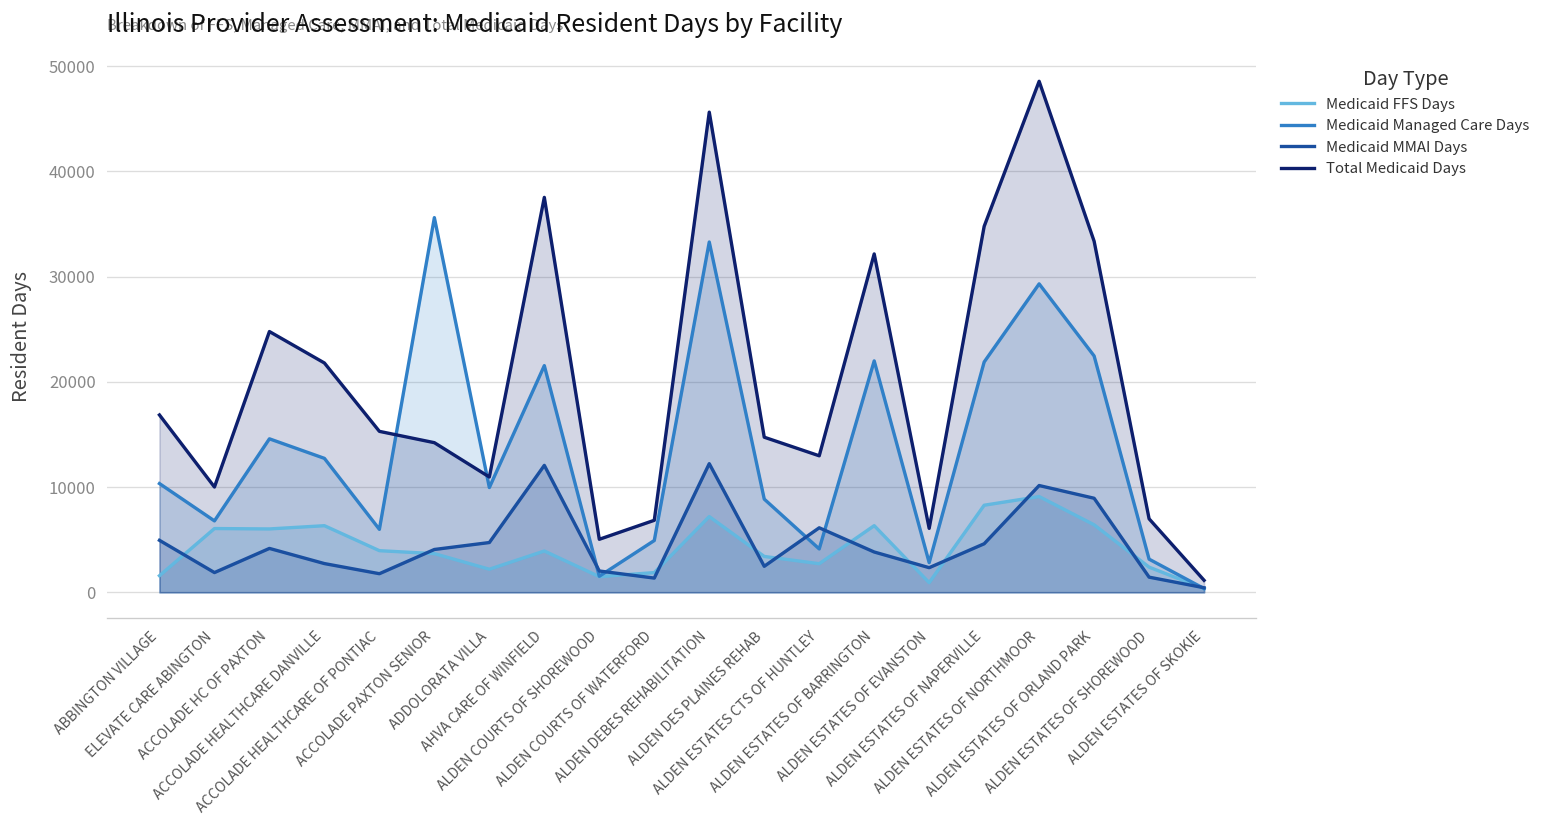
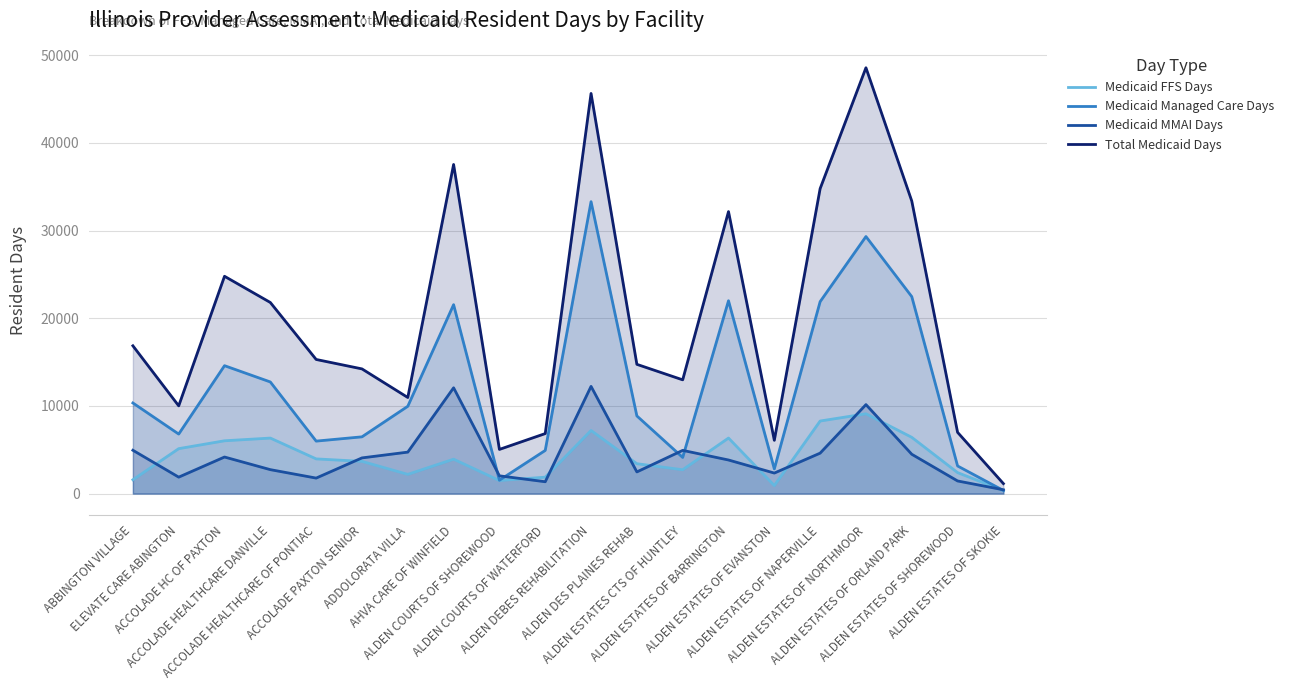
Medicaid FFS Days, ELEVATE CARE ABINGTON: 6000 -> 5000
Medicaid Managed Care Days, ACCOLADE PAXTON SENIOR: 36000 -> 6000
Medicaid MMAI Days, ALDEN ESTATES CTS OF HUNTLEY: 6000 -> 5000
Medicaid MMAI Days, ALDEN ESTATES OF ORLAND PARK: 9000 -> 4000
